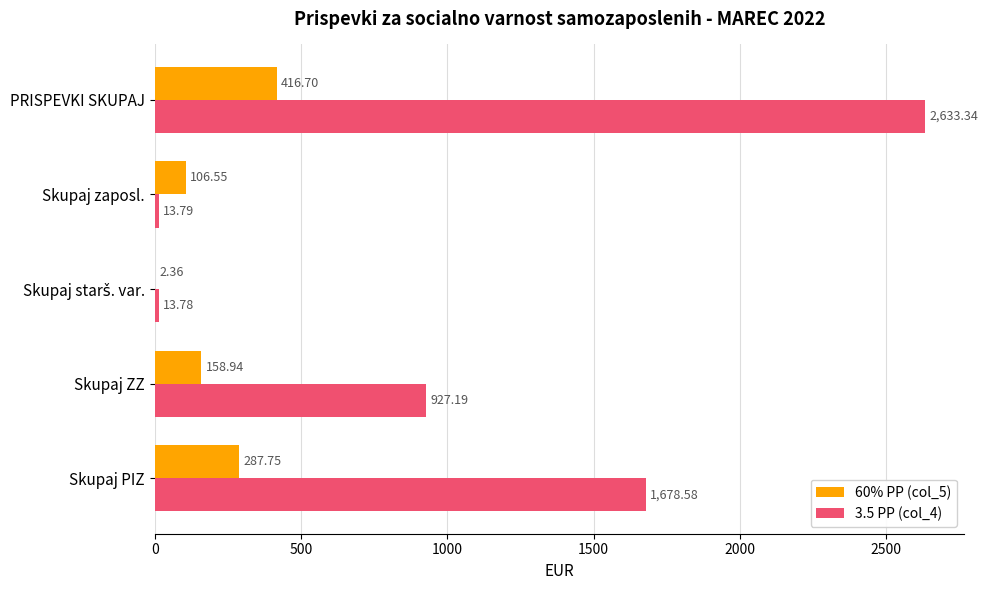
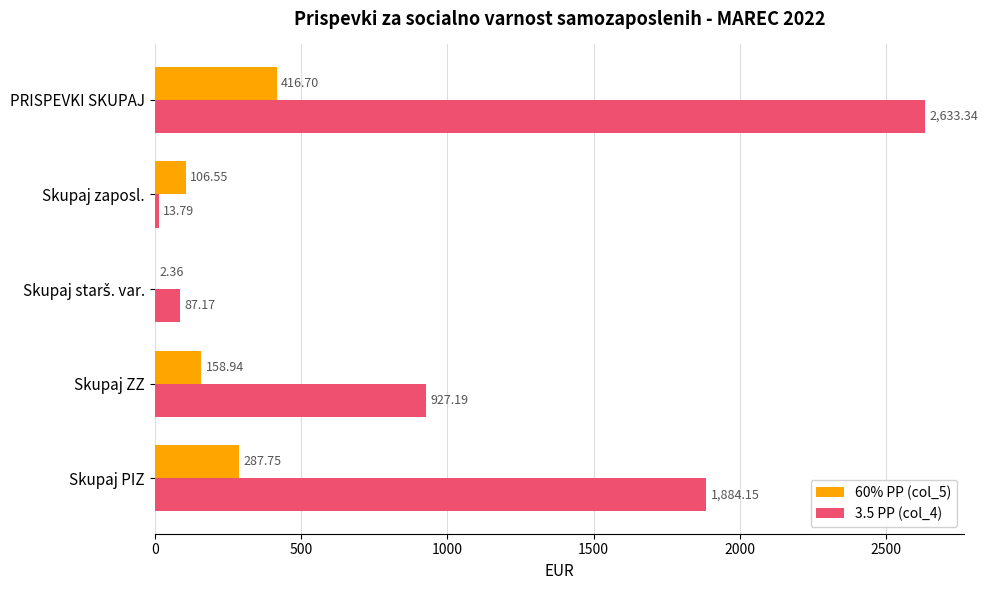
3.5 PP (col_4), Skupaj starš. var.: 13.78 -> 87.17
3.5 PP (col_4), Skupaj PIZ: 1,678.58 -> 1,884.15
